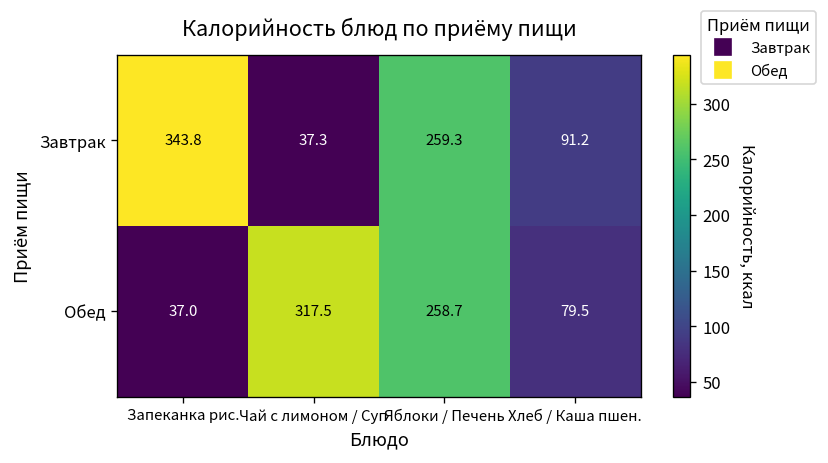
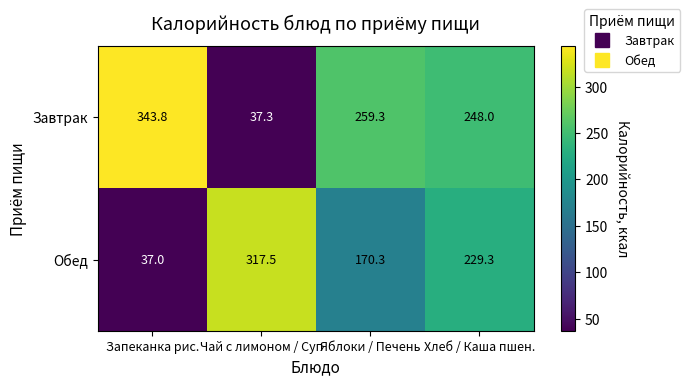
Завтрак, Хлеб / Каша пшен.: 91.2 -> 248.0
Обед, Яблоки / Печень: 258.7 -> 170.3
Обед, Хлеб / Каша пшен.: 79.5 -> 229.3
